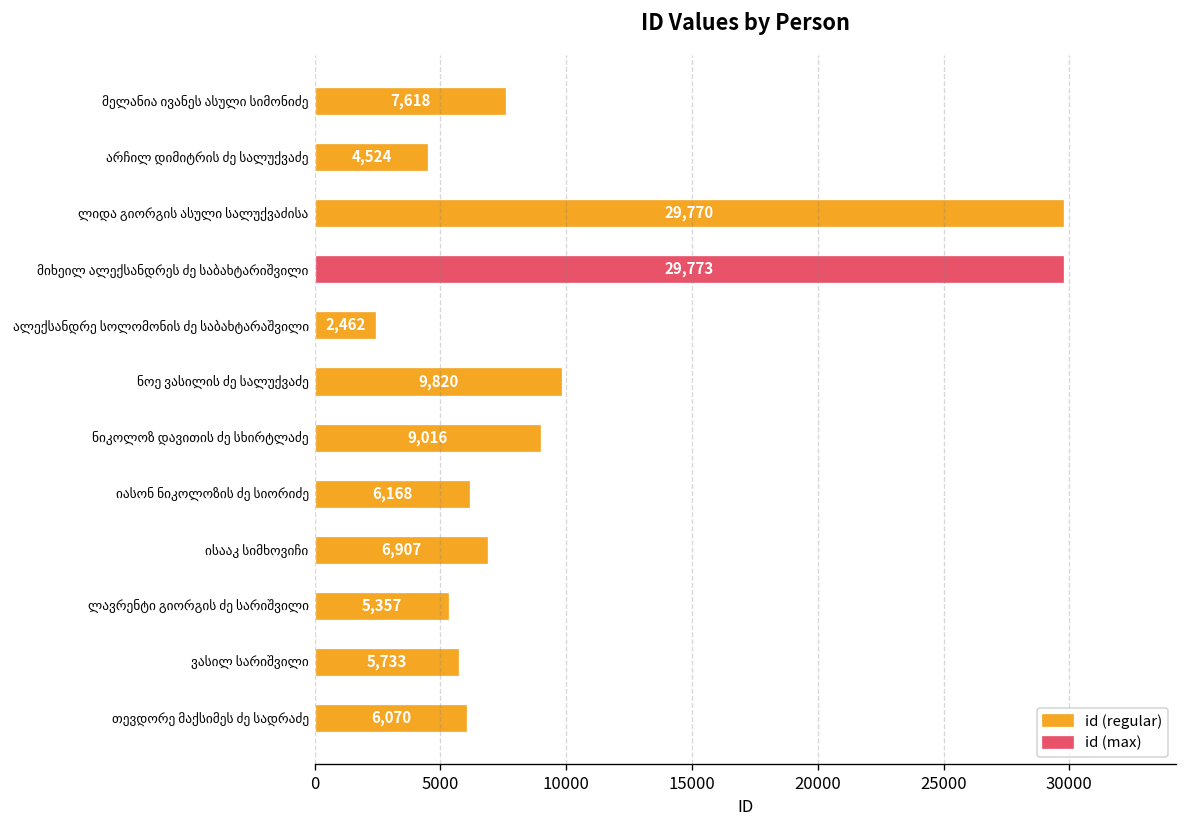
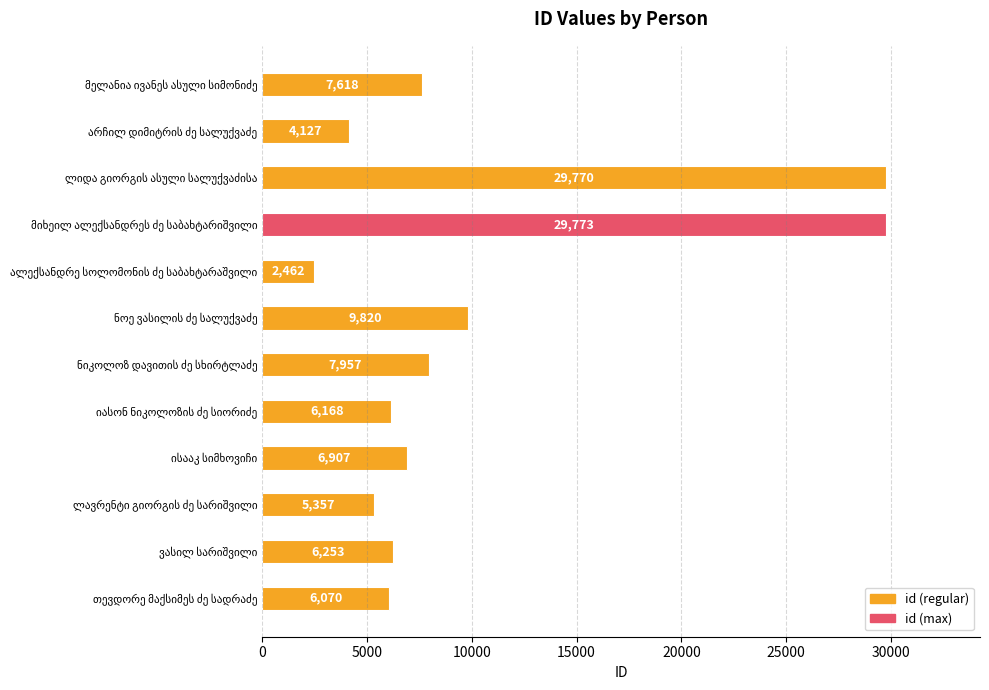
არჩილ დიმიტრის ძე სალუქვაძე: 4,524 -> 4,127
ნიკოლოზ დავითის ძე სხირტლაძე: 9,016 -> 7,957
ვასილ სარიშვილი: 5,733 -> 6,253
